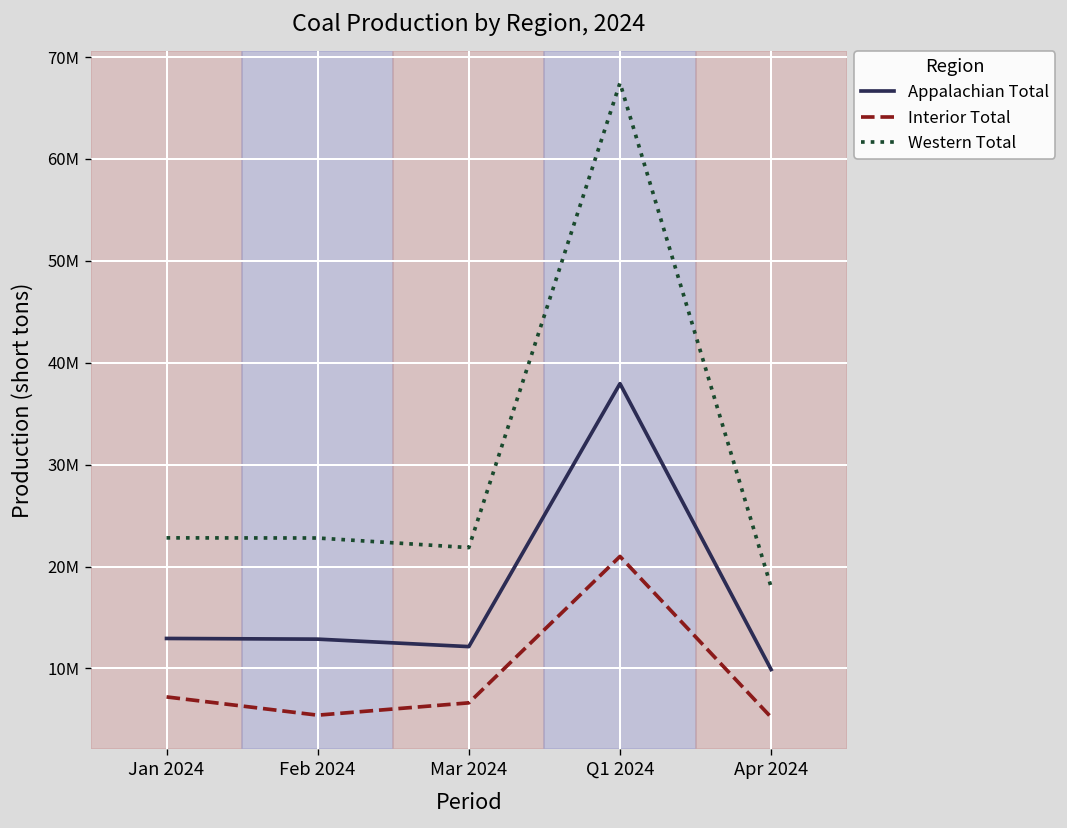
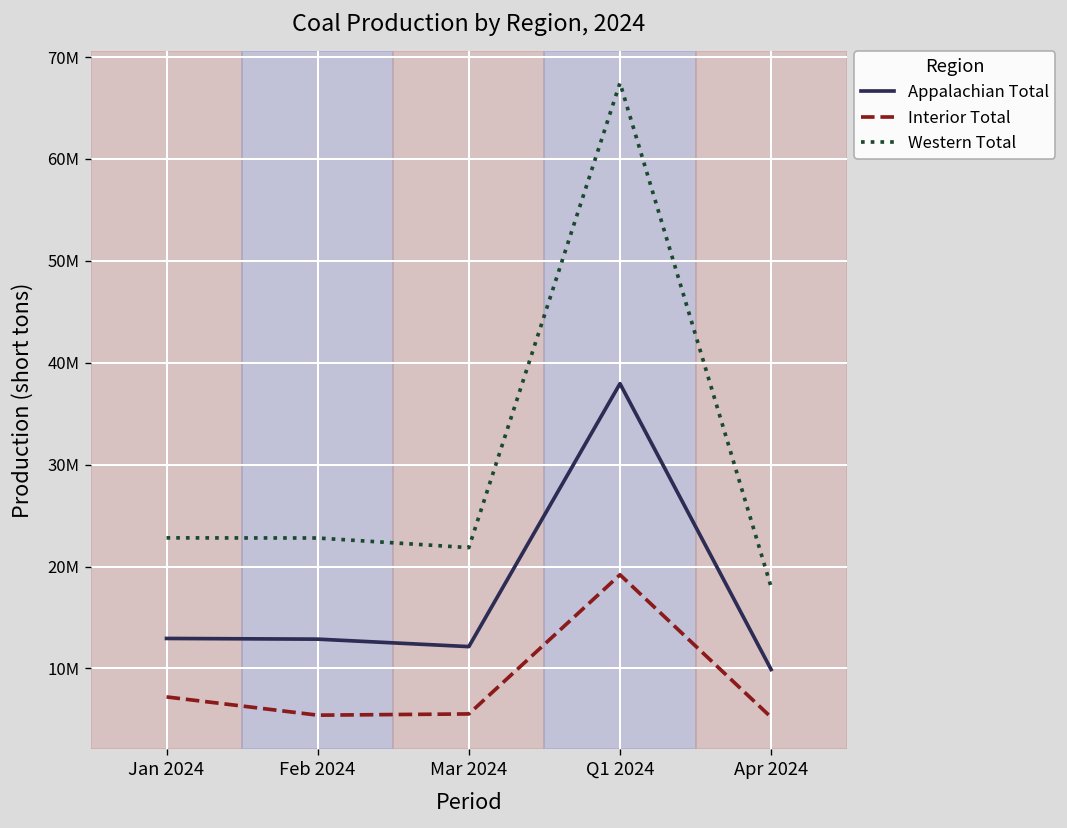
Interior Total, Mar 2024: 7000000 -> 6000000
Interior Total, Q1 2024: 21000000 -> 19000000
